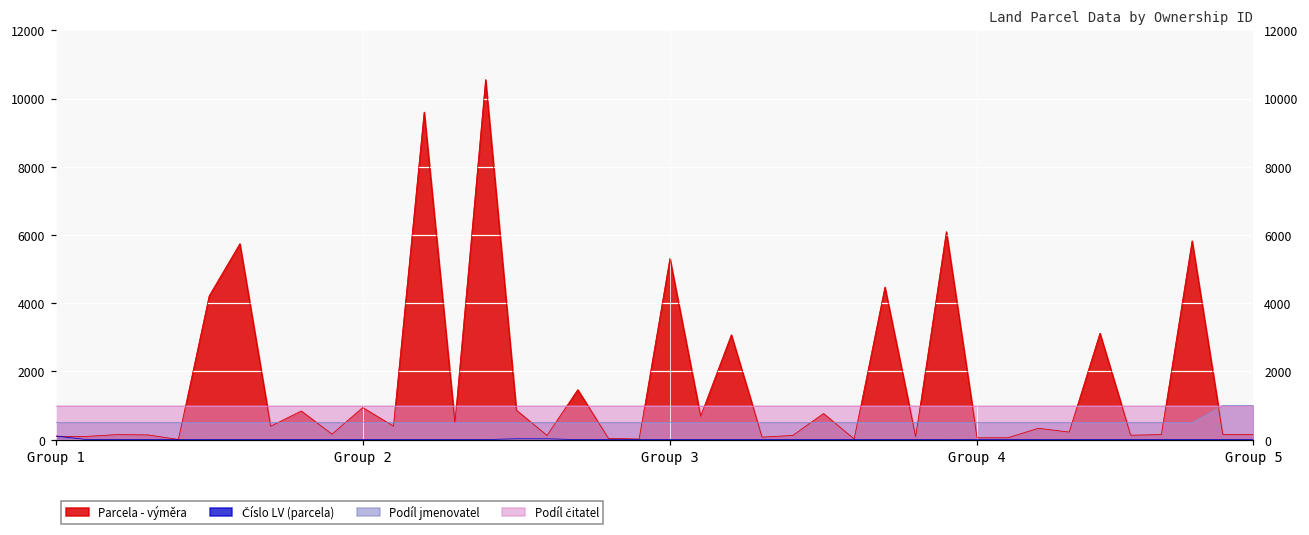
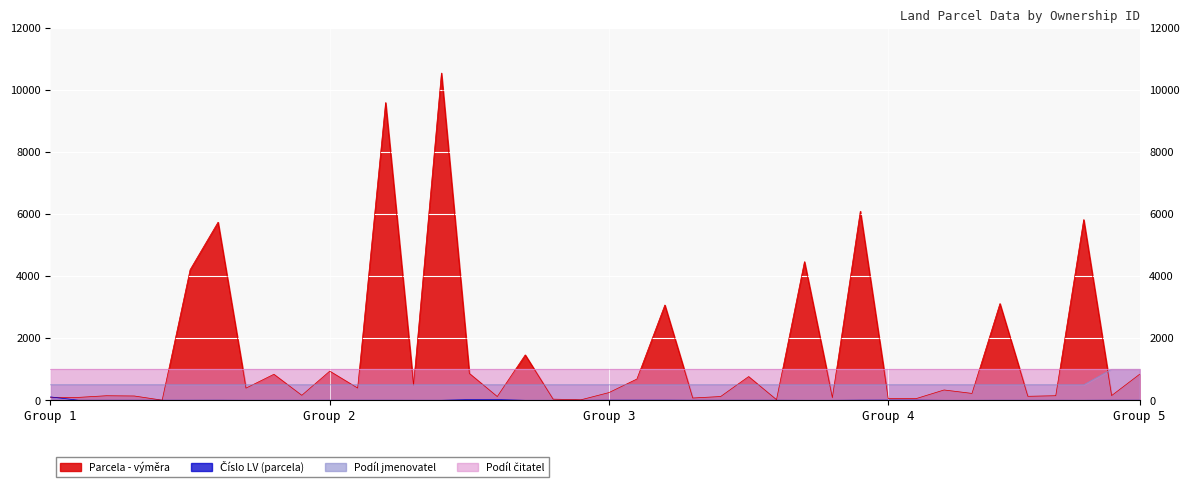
Parcela - výměra, Group 3: 5300 -> 300
Parcela - výměra, Group 5: 200 -> 800
